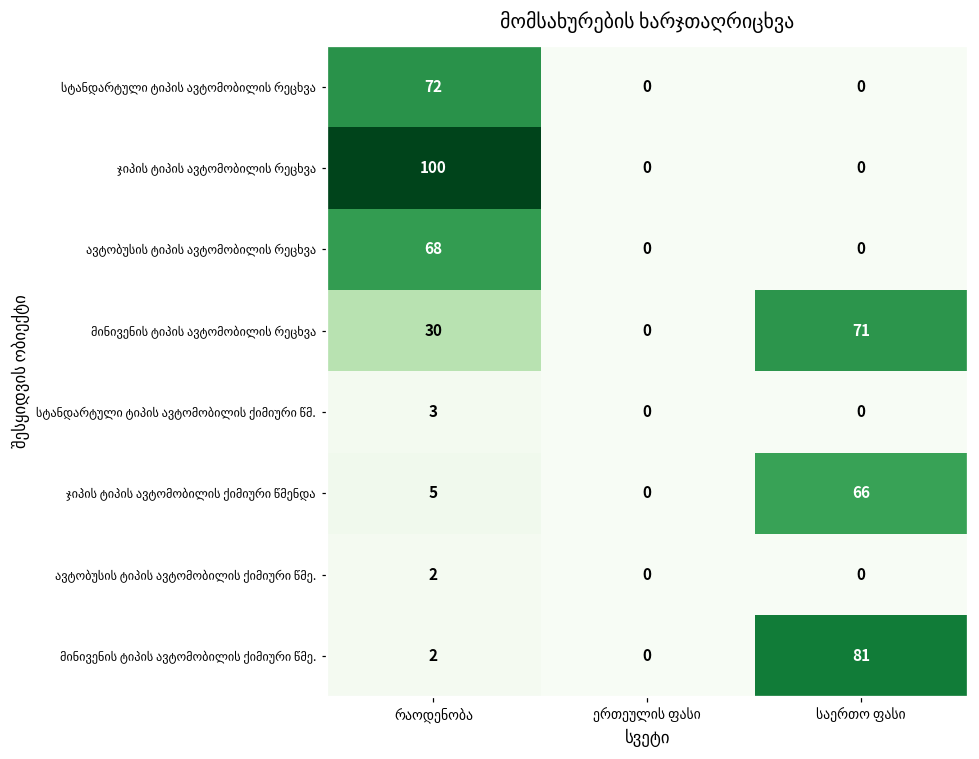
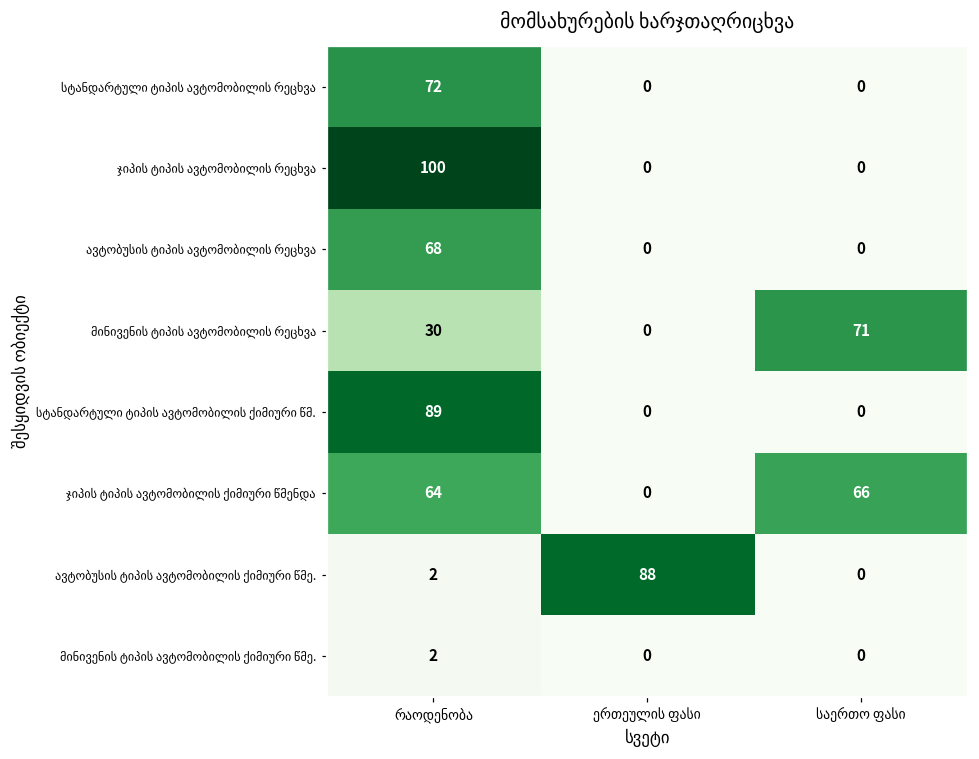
სტანდარტული ტიპის ავტომობილის ქიმიური წმ., რაოდენობა: 3 -> 89
ჯიპის ტიპის ავტომობილის ქიმიური წმენდა, რაოდენობა: 5 -> 64
ავტობუსის ტიპის ავტომობილის ქიმიური წმე., ერთეულის ფასი: 0 -> 88
მინივენის ტიპის ავტომობილის ქიმიური წმე., საერთო ფასი: 81 -> 0
